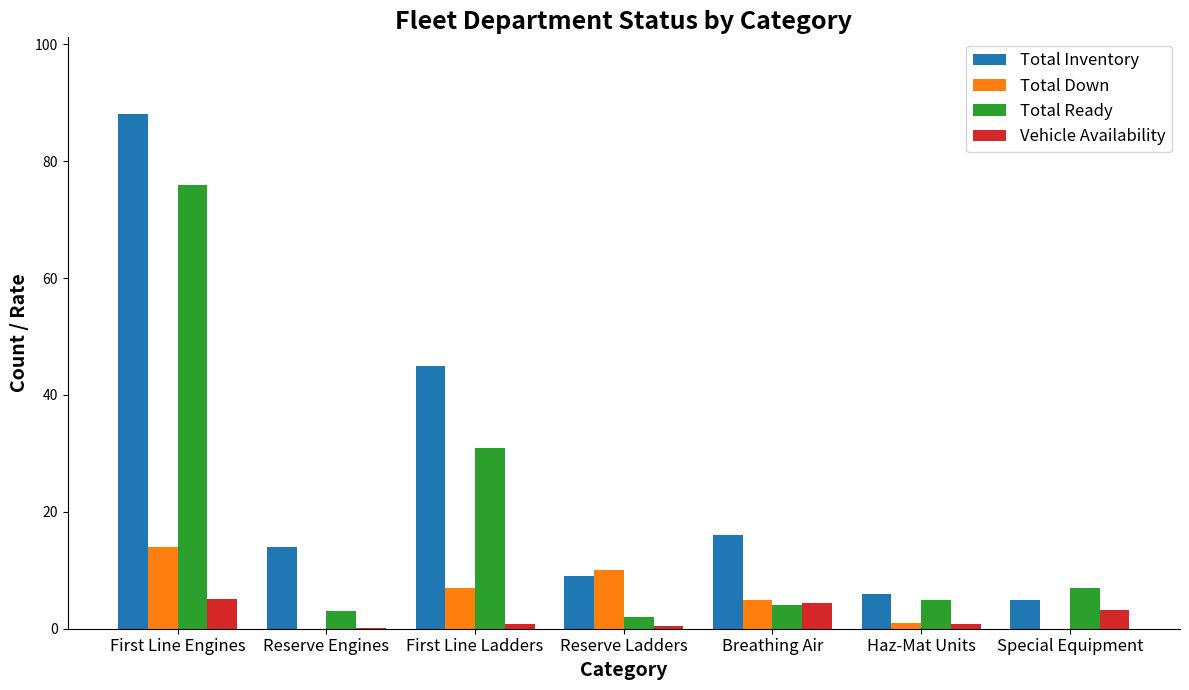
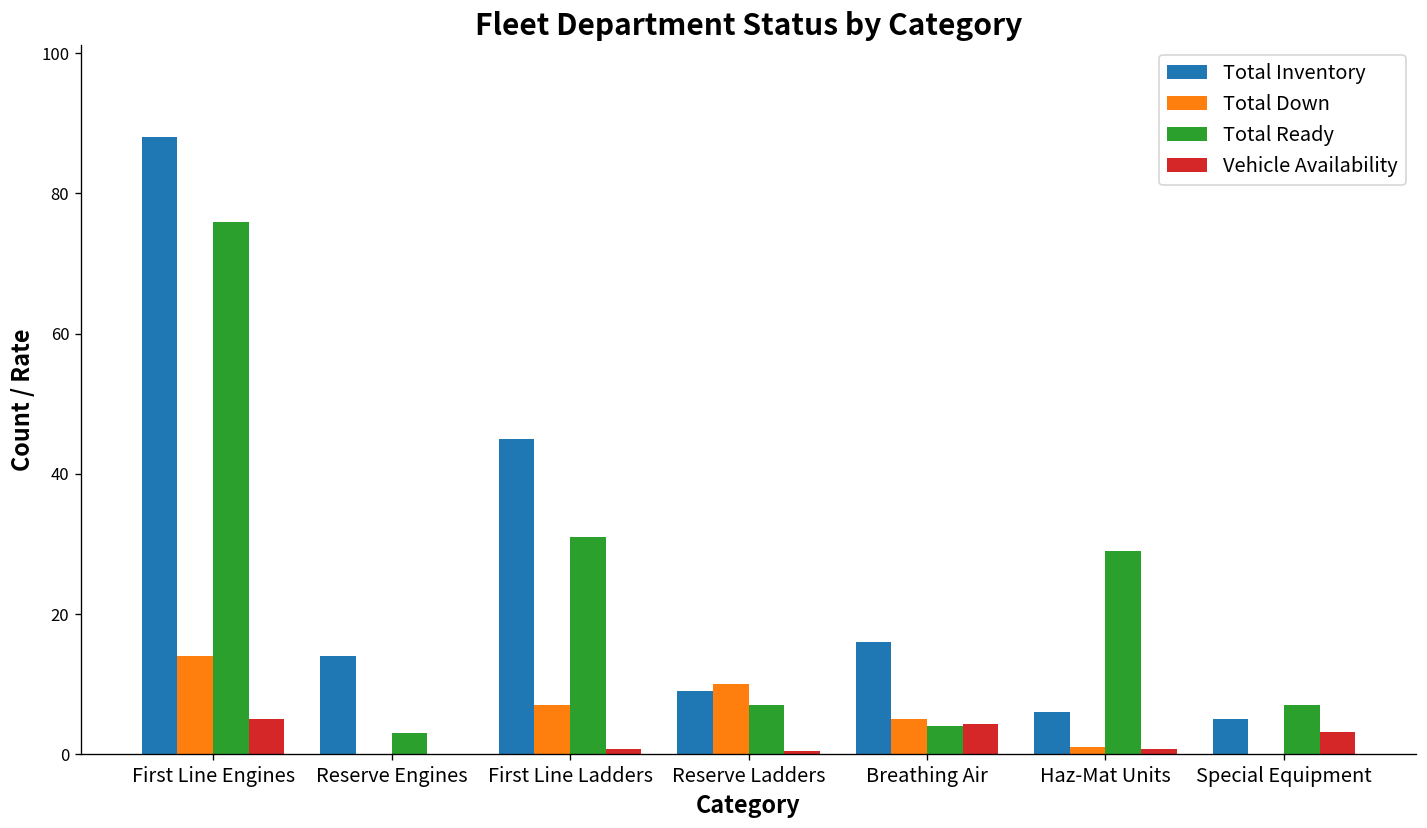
Total Ready, Reserve Ladders: 2 -> 7
Total Ready, Haz-Mat Units: 5 -> 29
